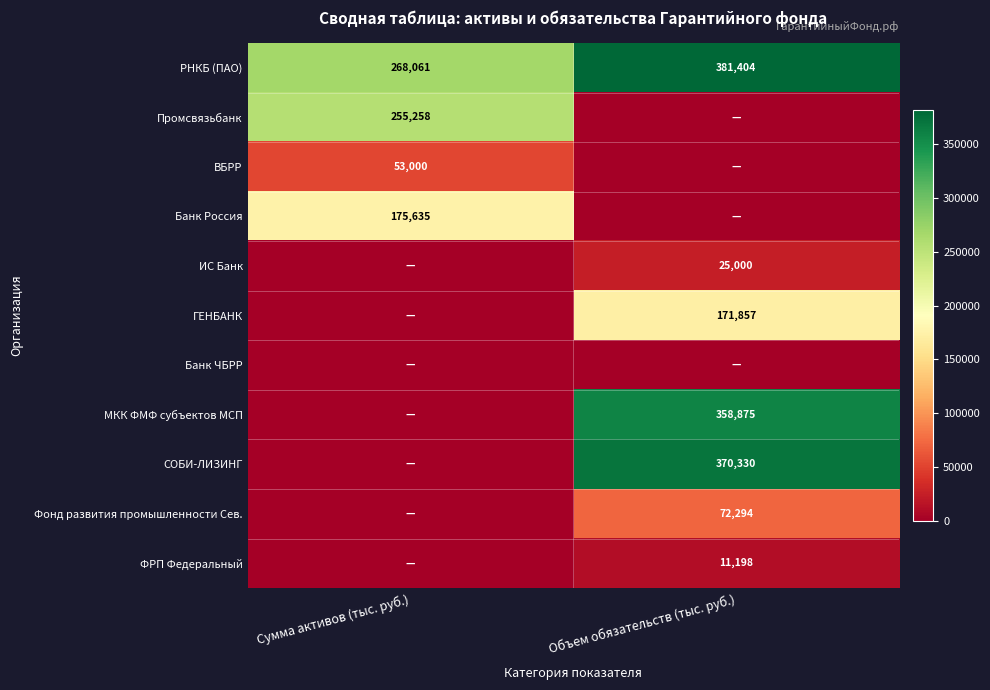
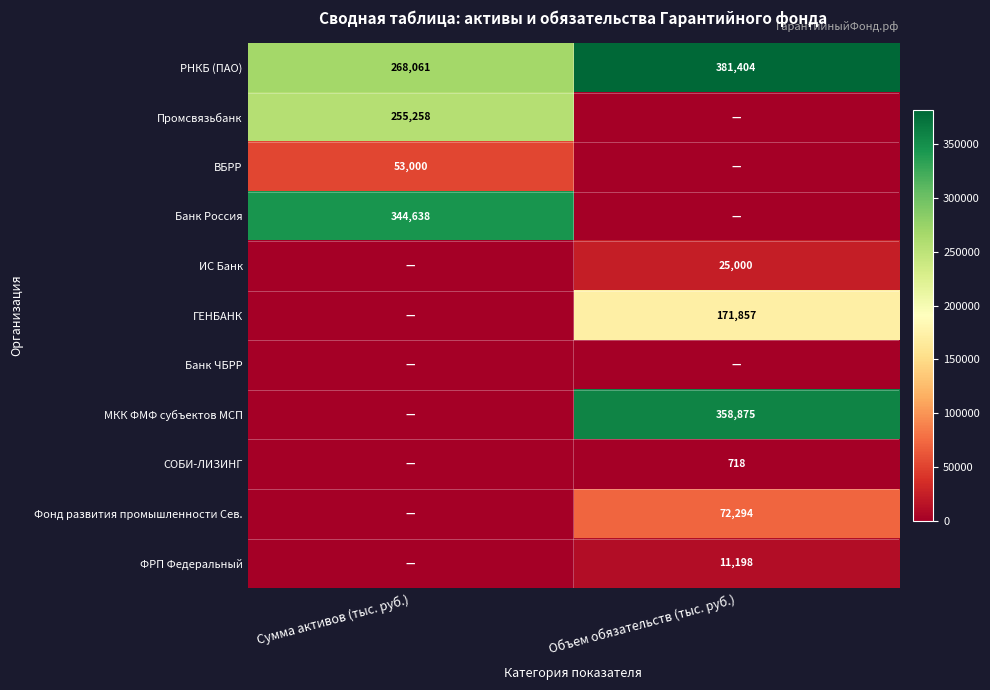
Банк Россия, Сумма активов (тыс. руб.): 175,635 -> 344,638
СОБИ-ЛИЗИНГ, Объем обязательств (тыс. руб.): 370,330 -> 718
